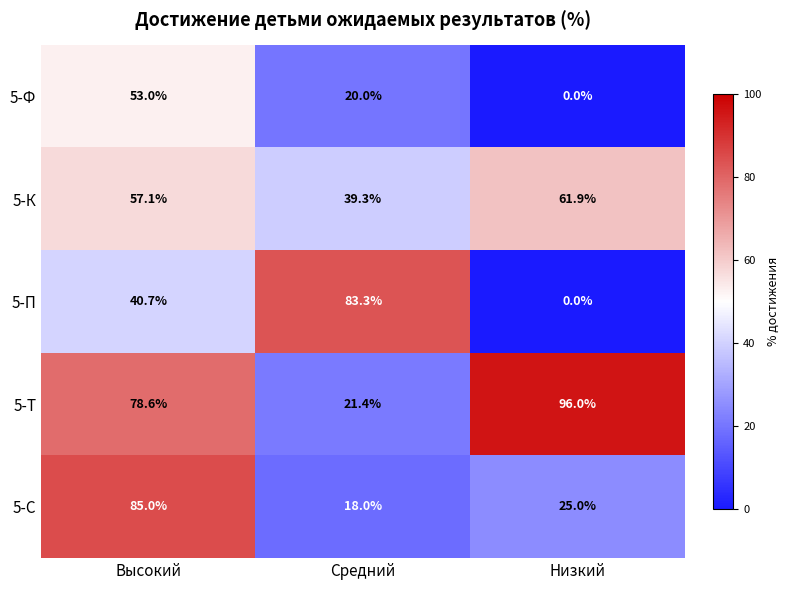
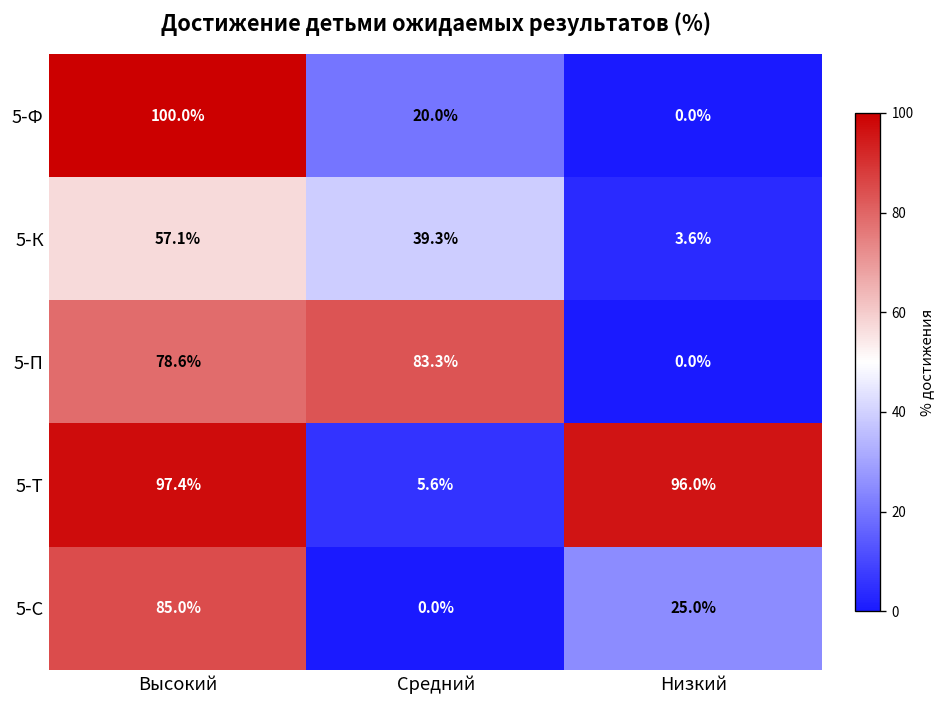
5-Ф, Высокий: 53.0% -> 100.0%
5-К, Низкий: 61.9% -> 3.6%
5-П, Высокий: 40.7% -> 78.6%
5-Т, Высокий: 78.6% -> 97.4%
5-Т, Средний: 21.4% -> 5.6%
5-С, Средний: 18.0% -> 0.0%
